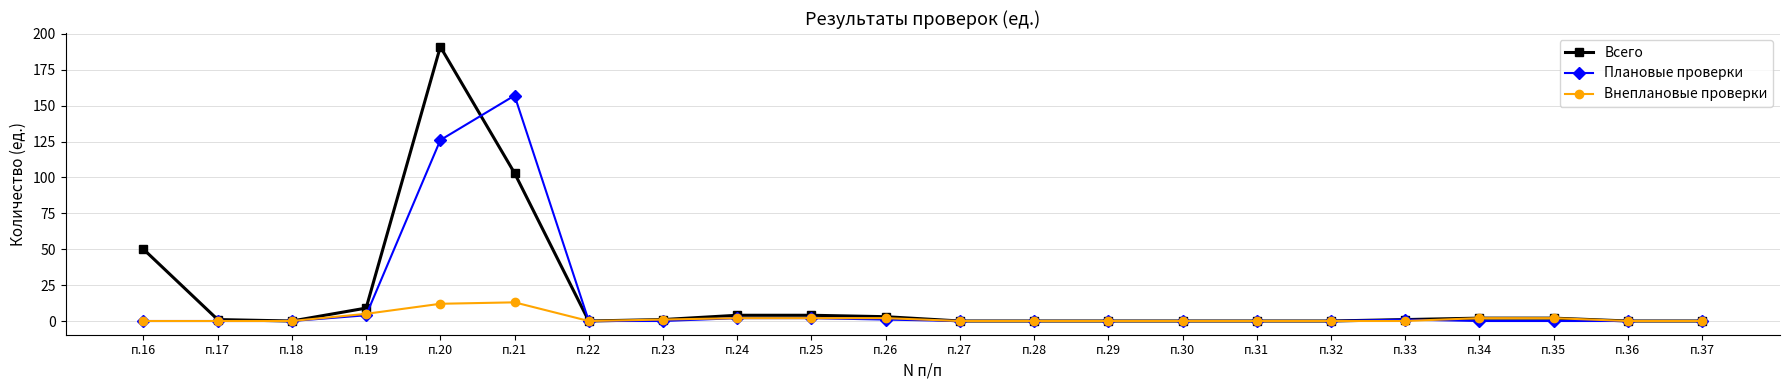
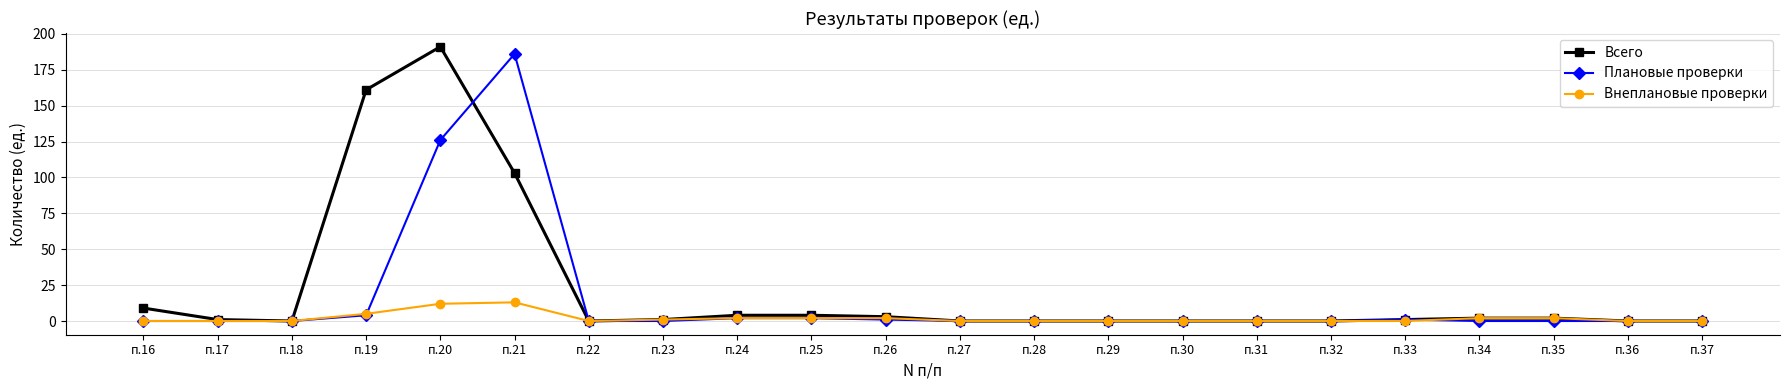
Всего, п.16: 50 -> 9
Всего, п.19: 9 -> 161
Плановые проверки, п.21: 157 -> 186
